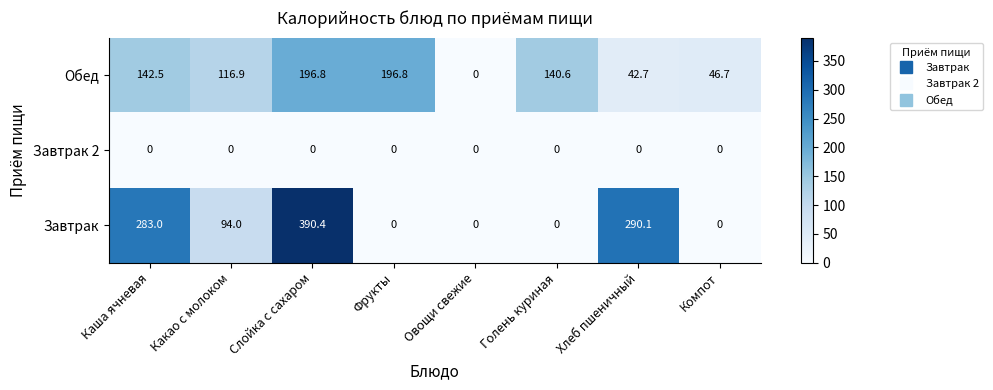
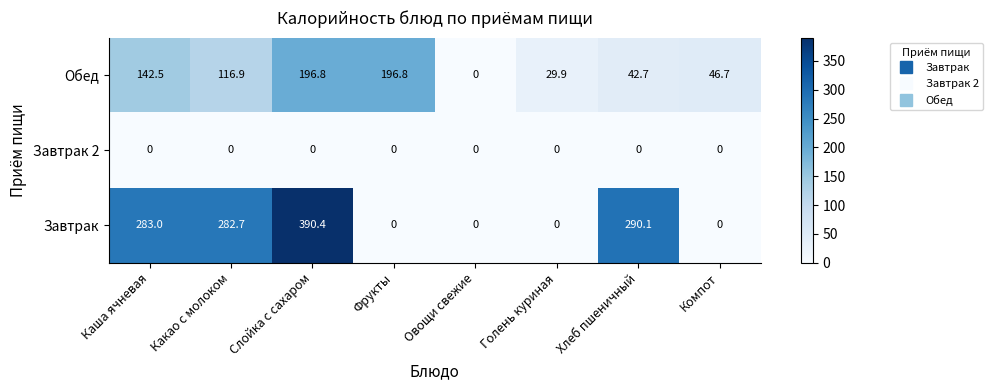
Обед, Голень куриная: 140.6 -> 29.9
Завтрак, Какао с молоком: 94.0 -> 282.7
